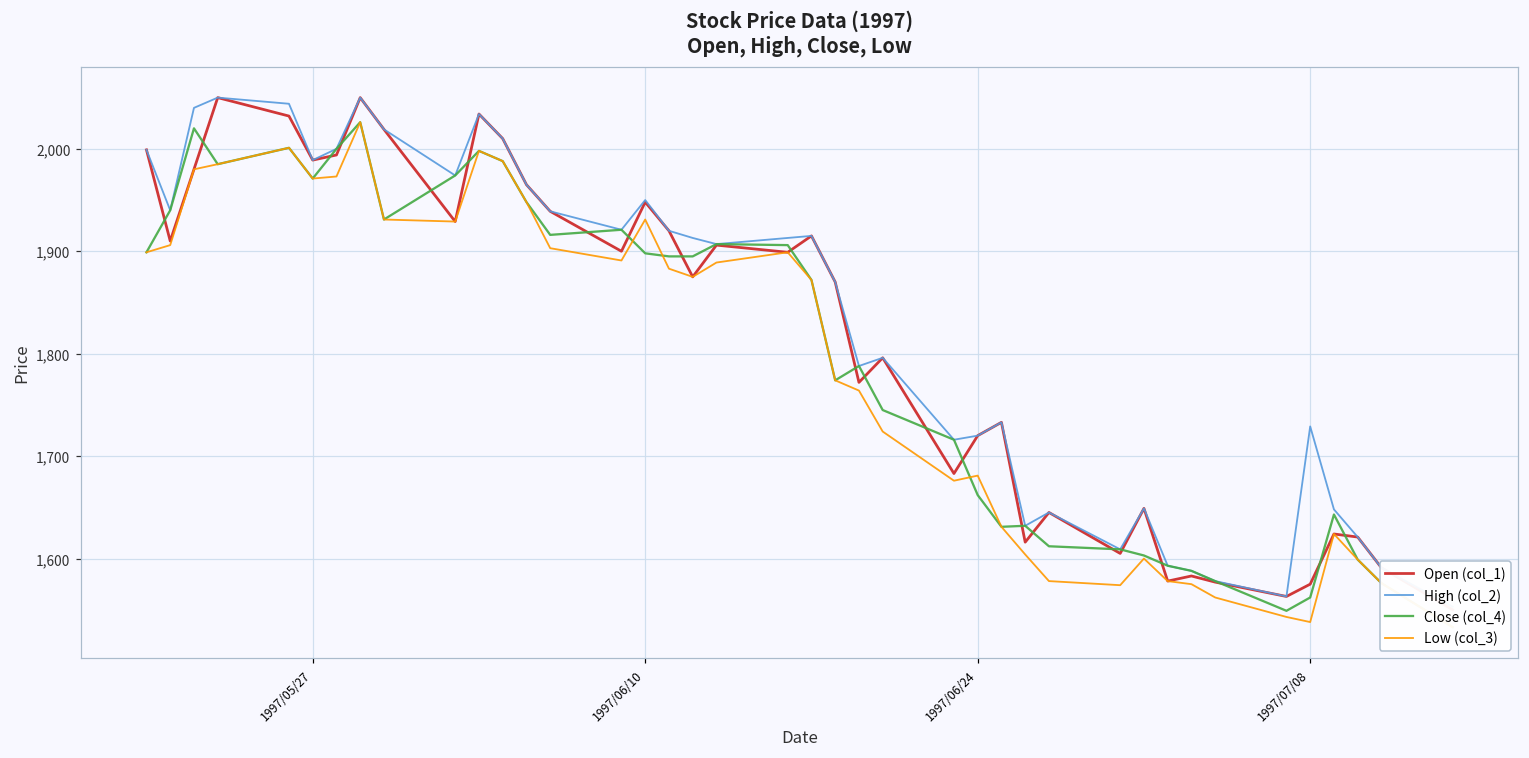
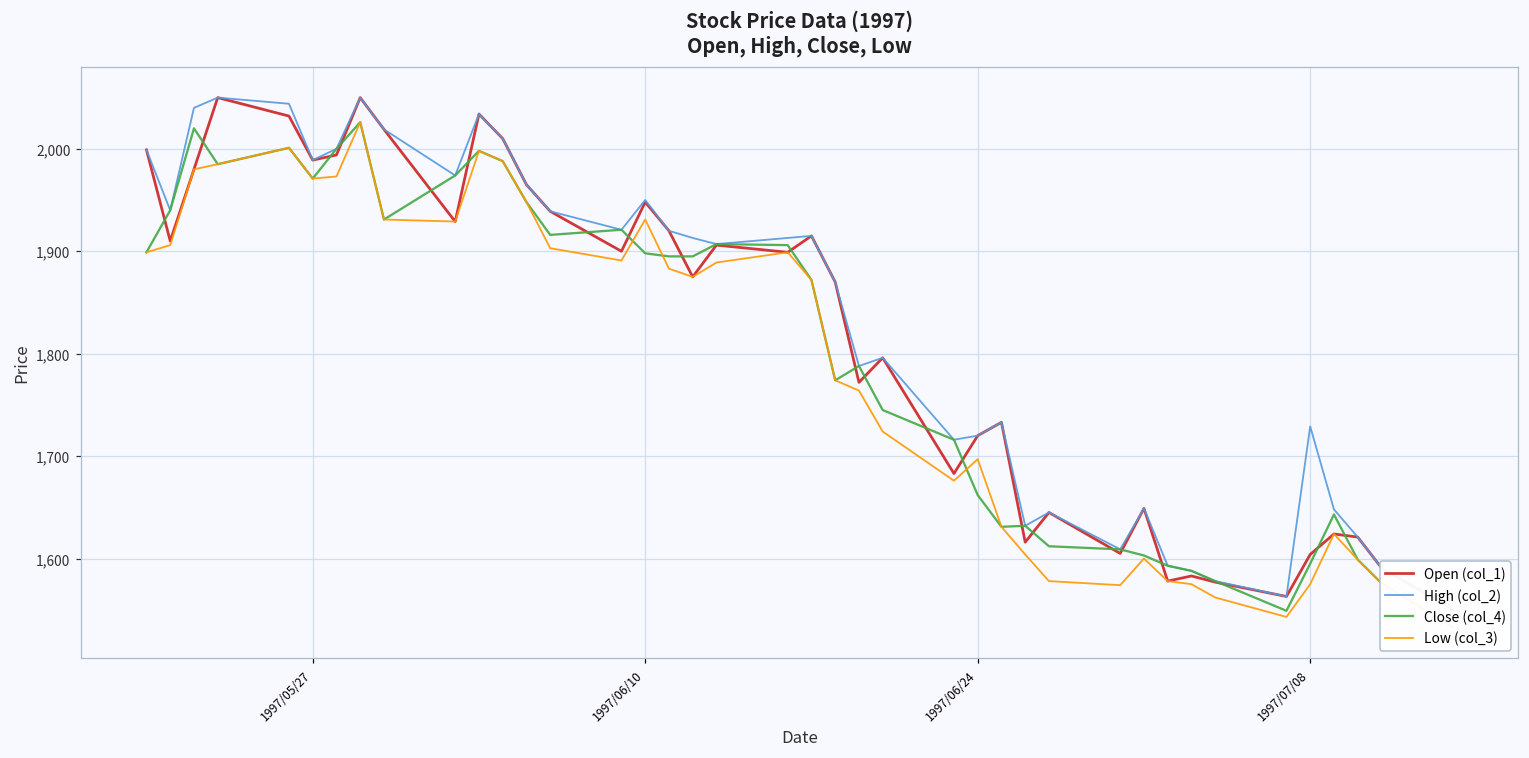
Low (col_3), 1997/06/24: 1,680 -> 1,700
Open (col_1), 1997/07/08: 1,580 -> 1,600
Close (col_4), 1997/07/08: 1,560 -> 1,600
Low (col_3), 1997/07/08: 1,540 -> 1,580
